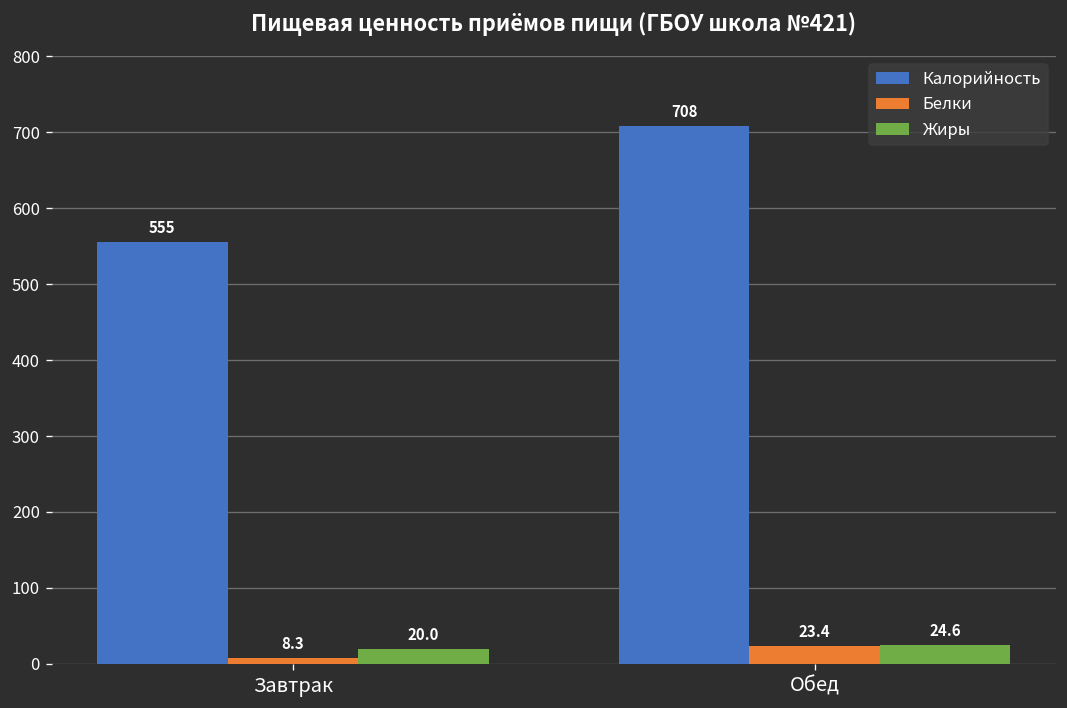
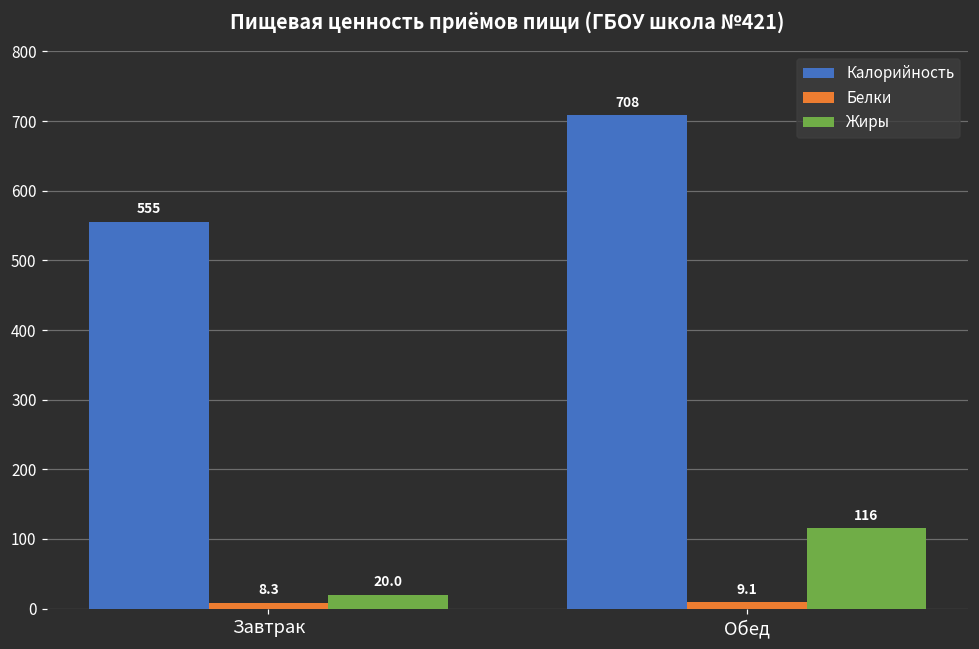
Белки, Обед: 23.4 -> 9.1
Жиры, Обед: 24.6 -> 116
